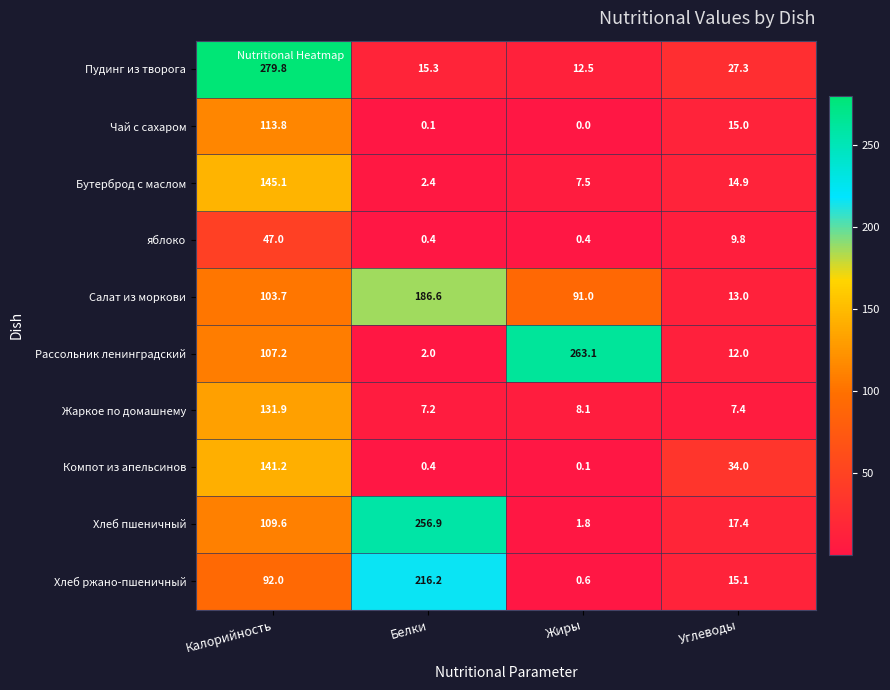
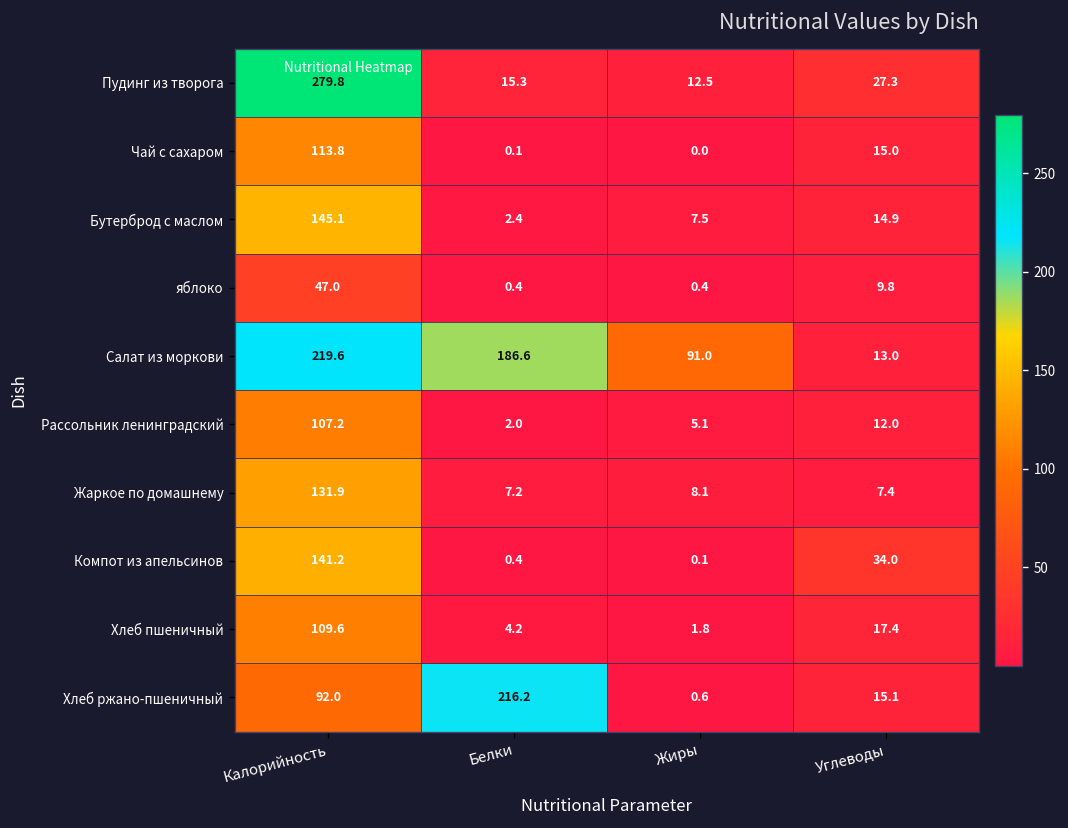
Салат из моркови, Калорийность: 103.7 -> 219.6
Рассольник ленинградский, Жиры: 263.1 -> 5.1
Хлеб пшеничный, Белки: 256.9 -> 4.2
